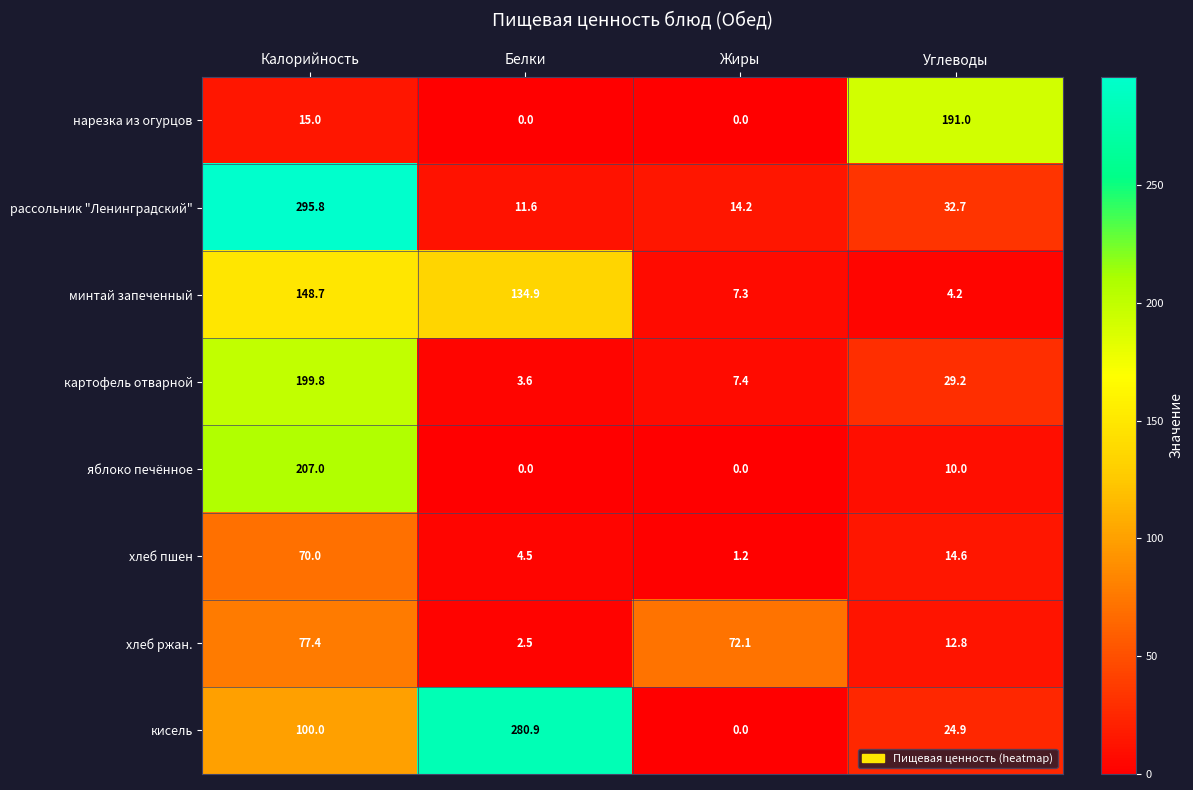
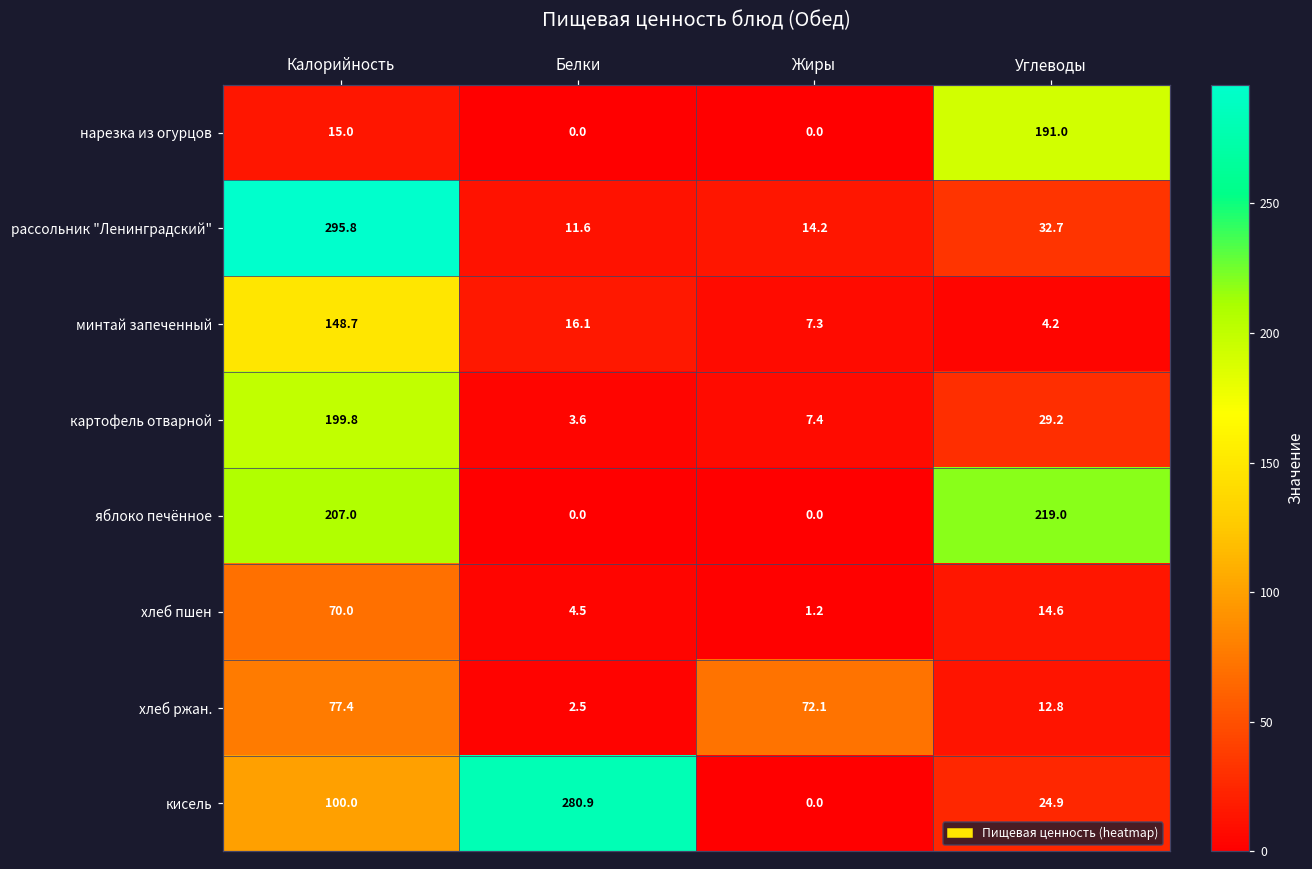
минтай запеченный, Белки: 134.9 -> 16.1
яблоко печённое, Углеводы: 10.0 -> 219.0
